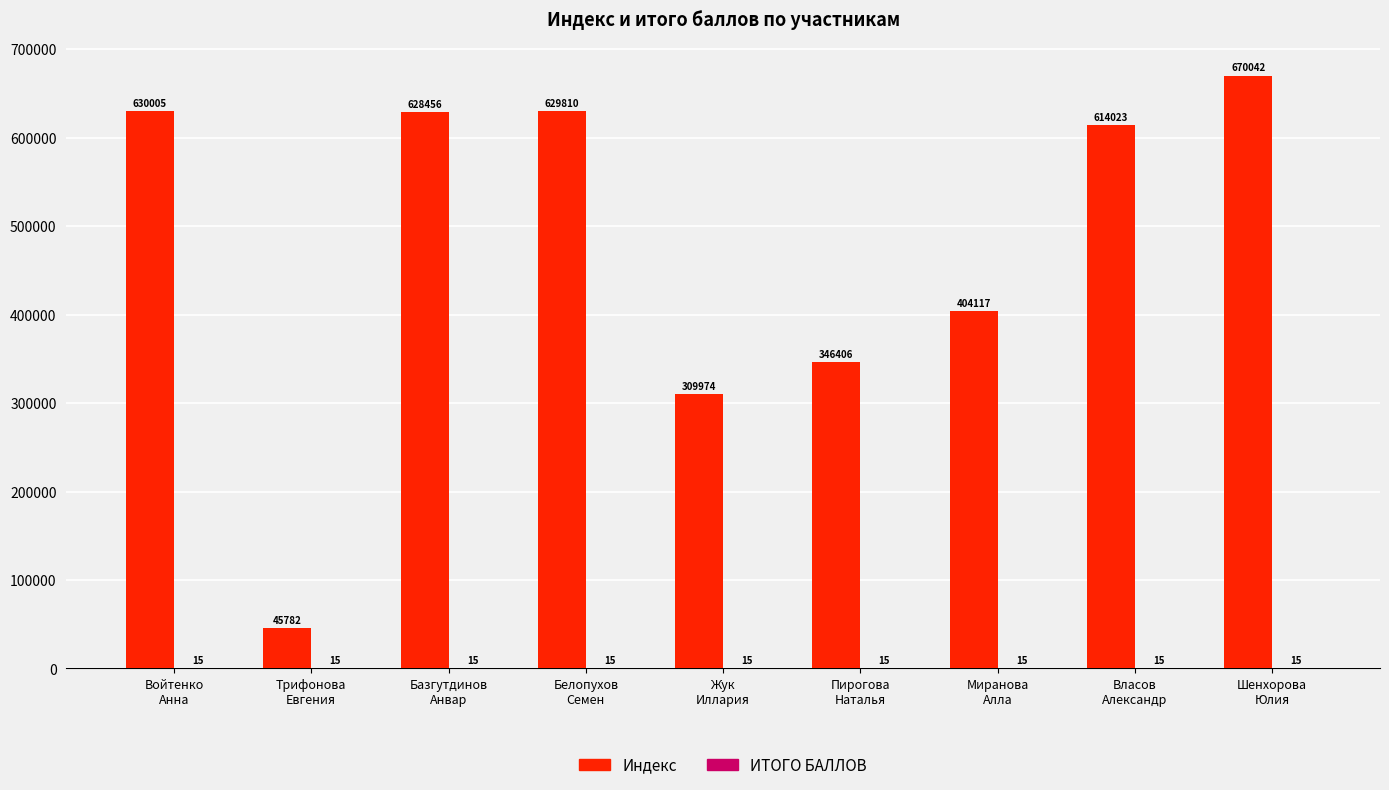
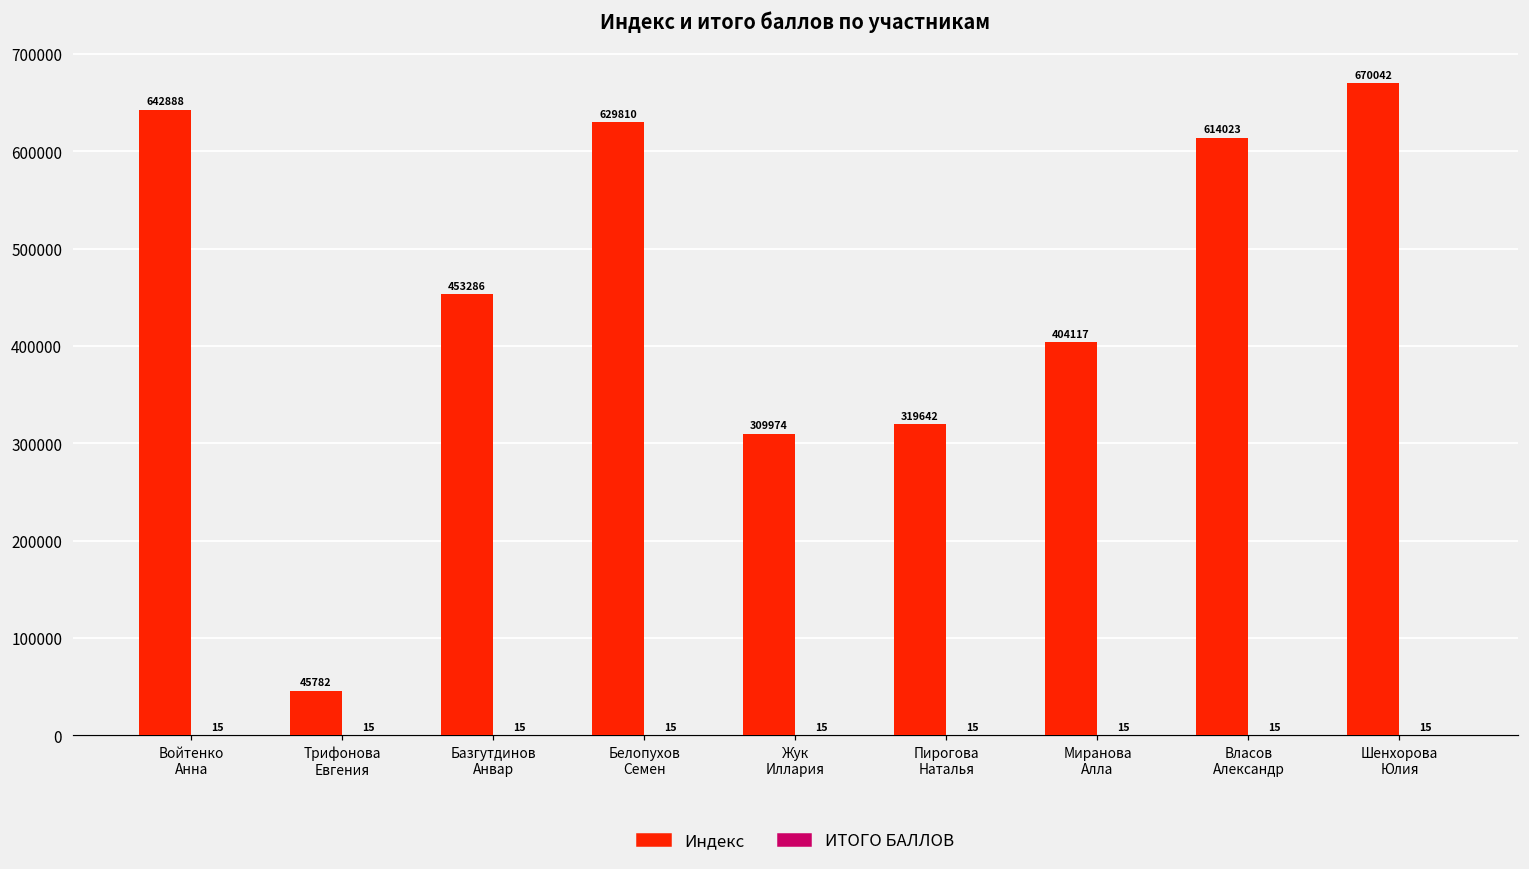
Индекс, Войтенко Анна: 630005 -> 642888
Индекс, Базгутдинов Анвар: 628456 -> 453286
Индекс, Пирогова Наталья: 346406 -> 319642
